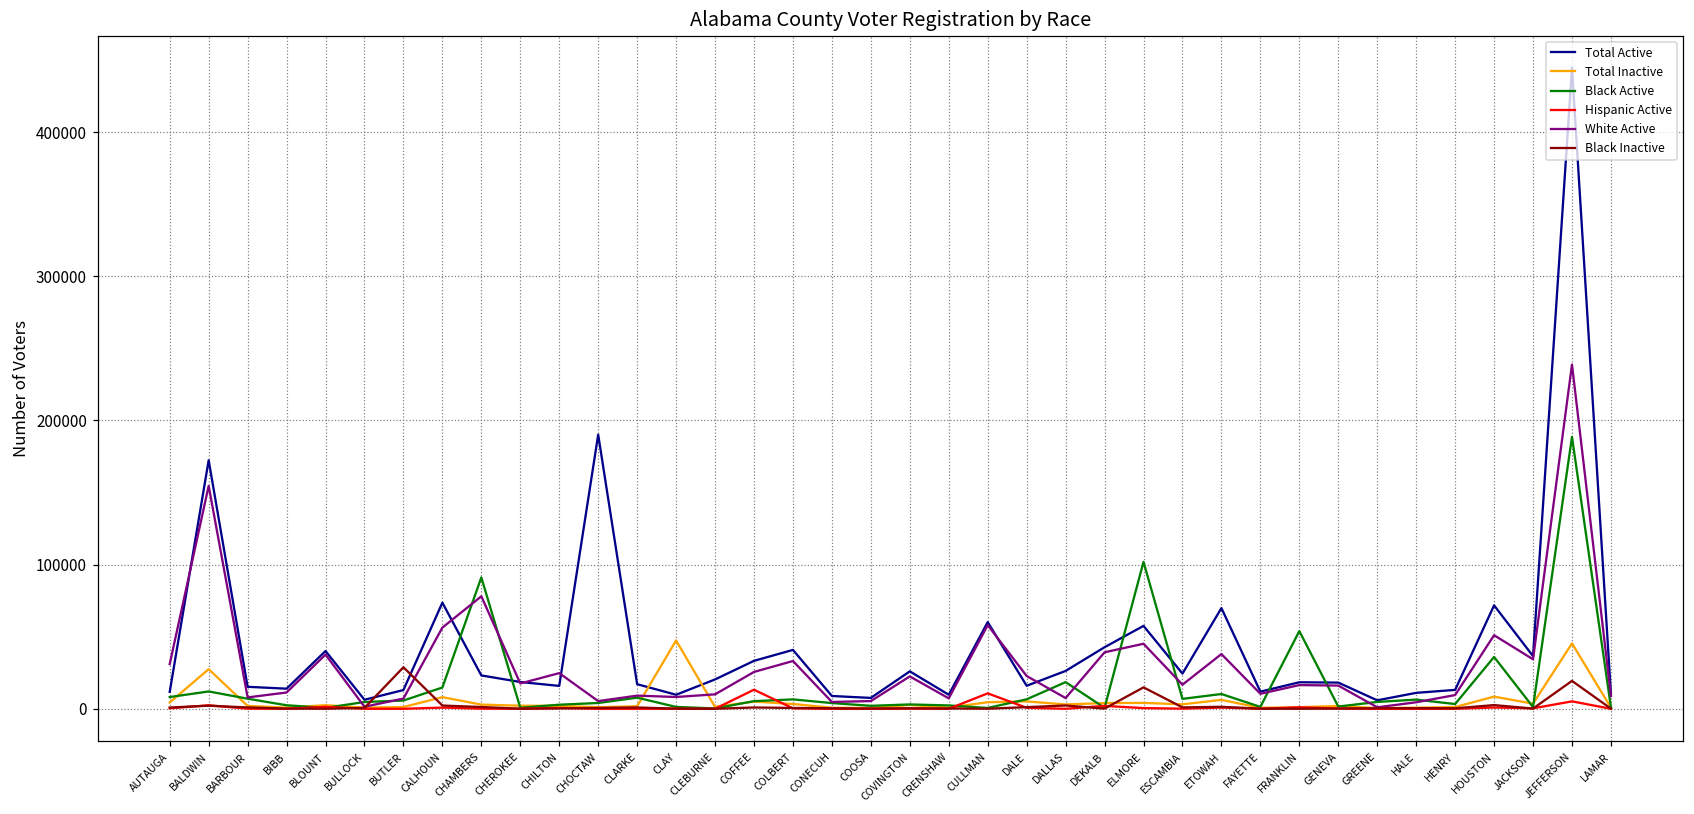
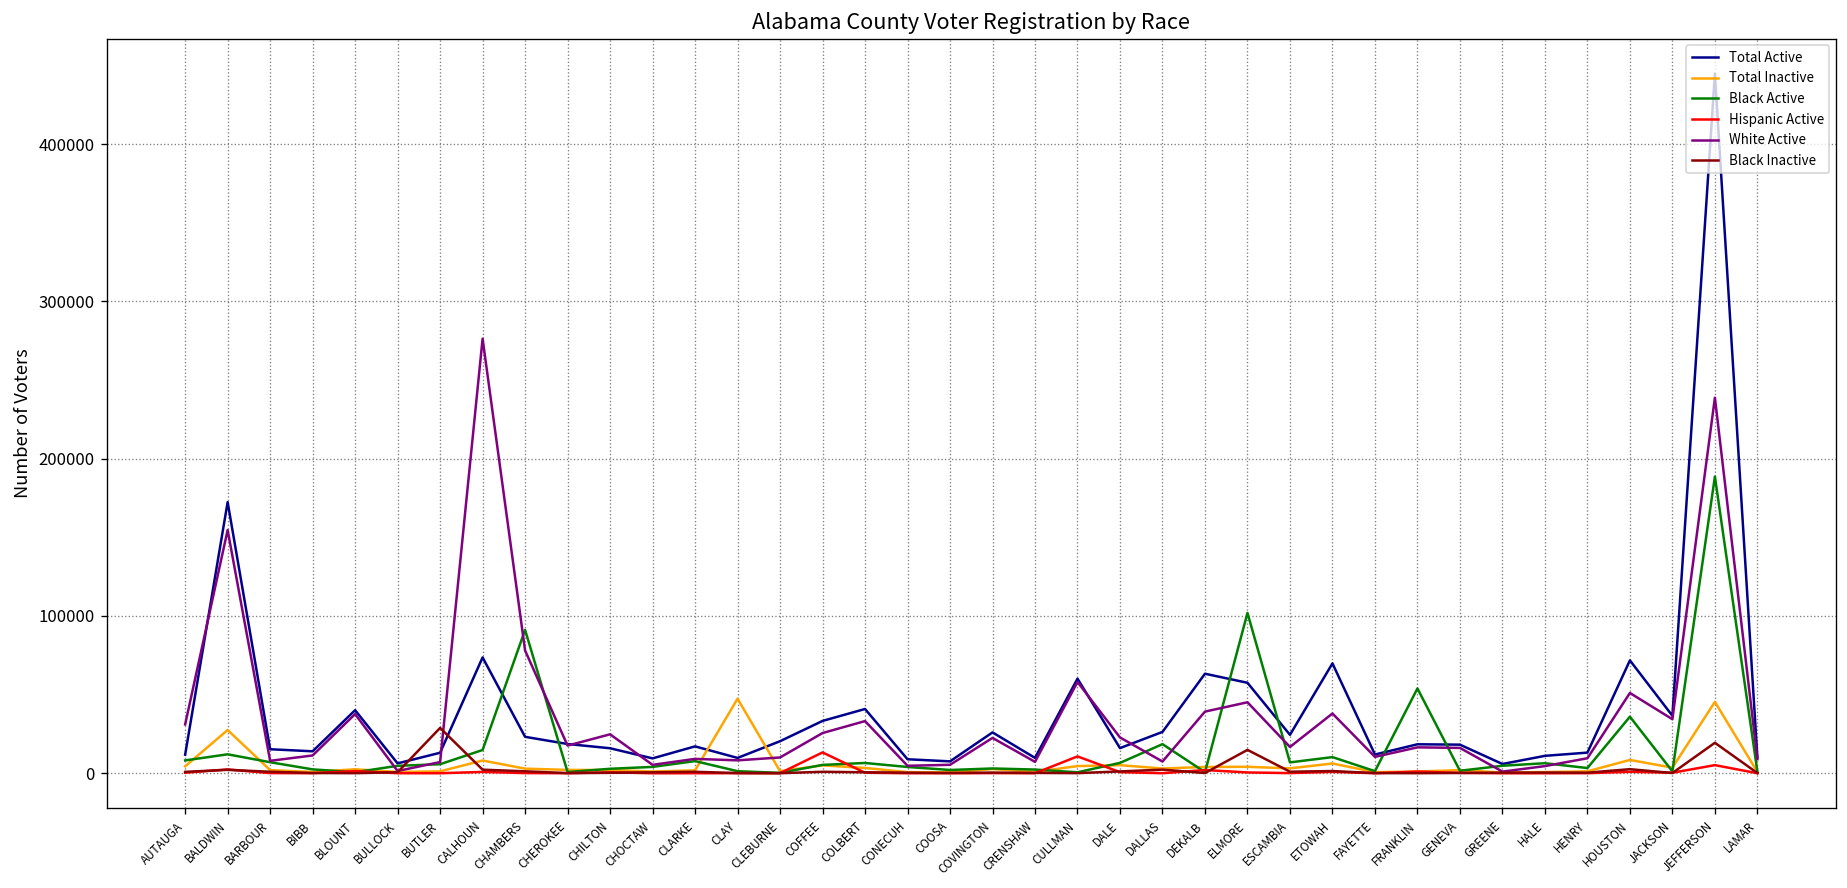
White Active, CALHOUN: 56000 -> 276000
Total Active, CHOCTAW: 190000 -> 9000
Total Active, DEKALB: 43000 -> 63000
